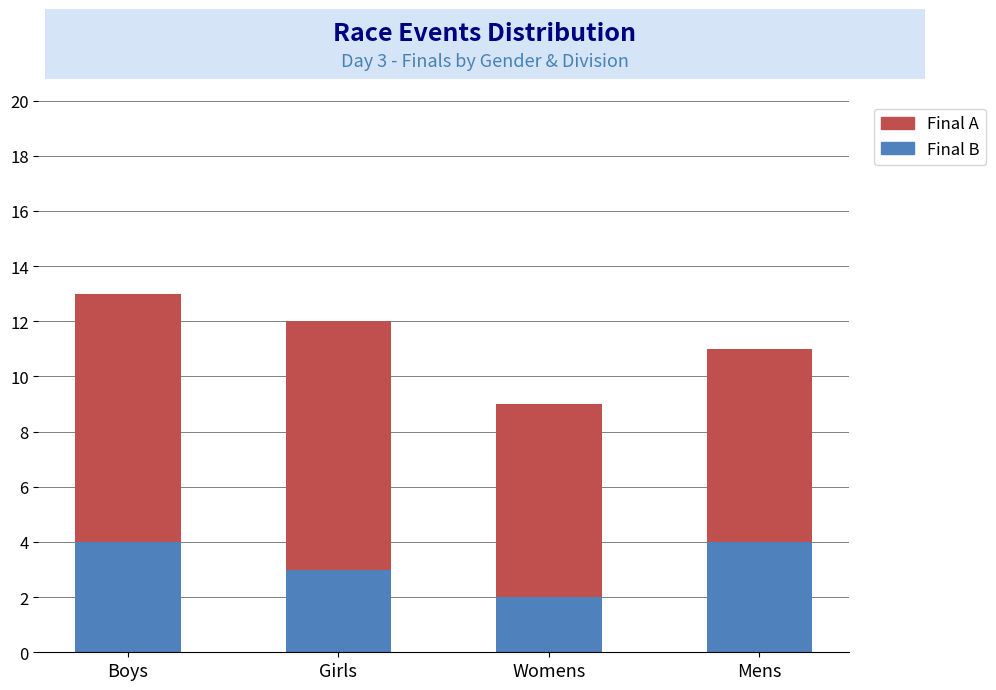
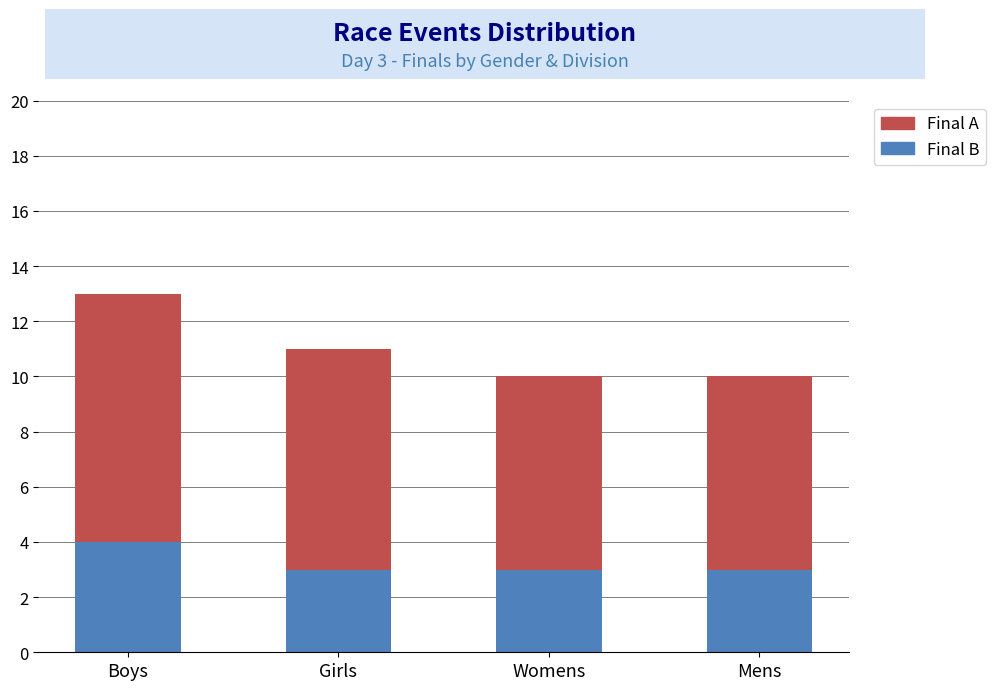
Final A, Girls: 9 -> 8
Final B, Womens: 2 -> 3
Final B, Mens: 4 -> 3
